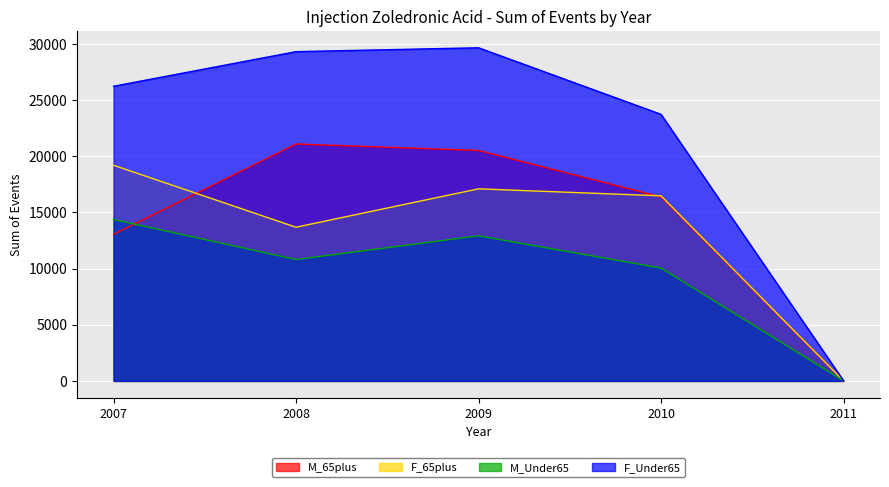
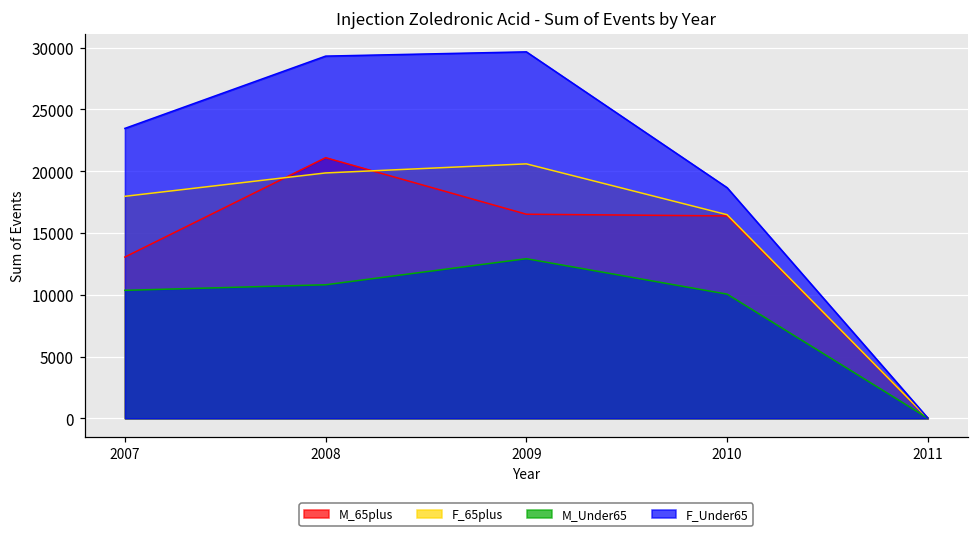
F_65plus, 2007: 19200 -> 18000
M_Under65, 2007: 14400 -> 10400
F_Under65, 2007: 26200 -> 23500
F_65plus, 2008: 13700 -> 19900
M_65plus, 2009: 20500 -> 16500
F_65plus, 2009: 17100 -> 20600
F_Under65, 2010: 23700 -> 18700
